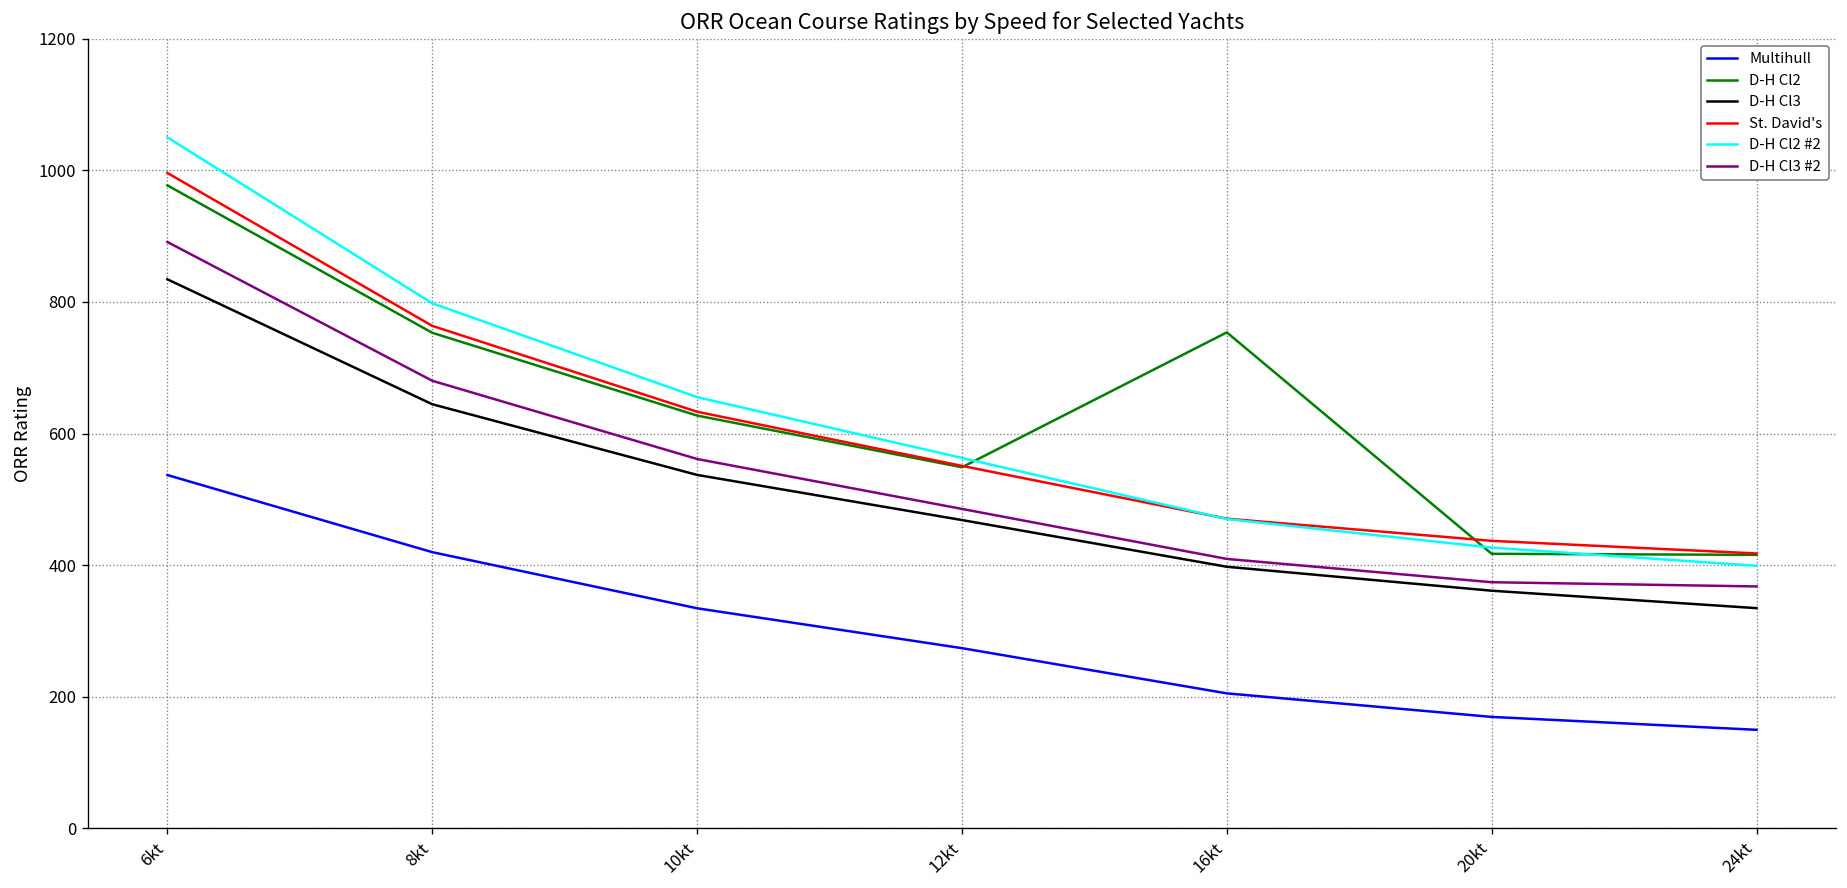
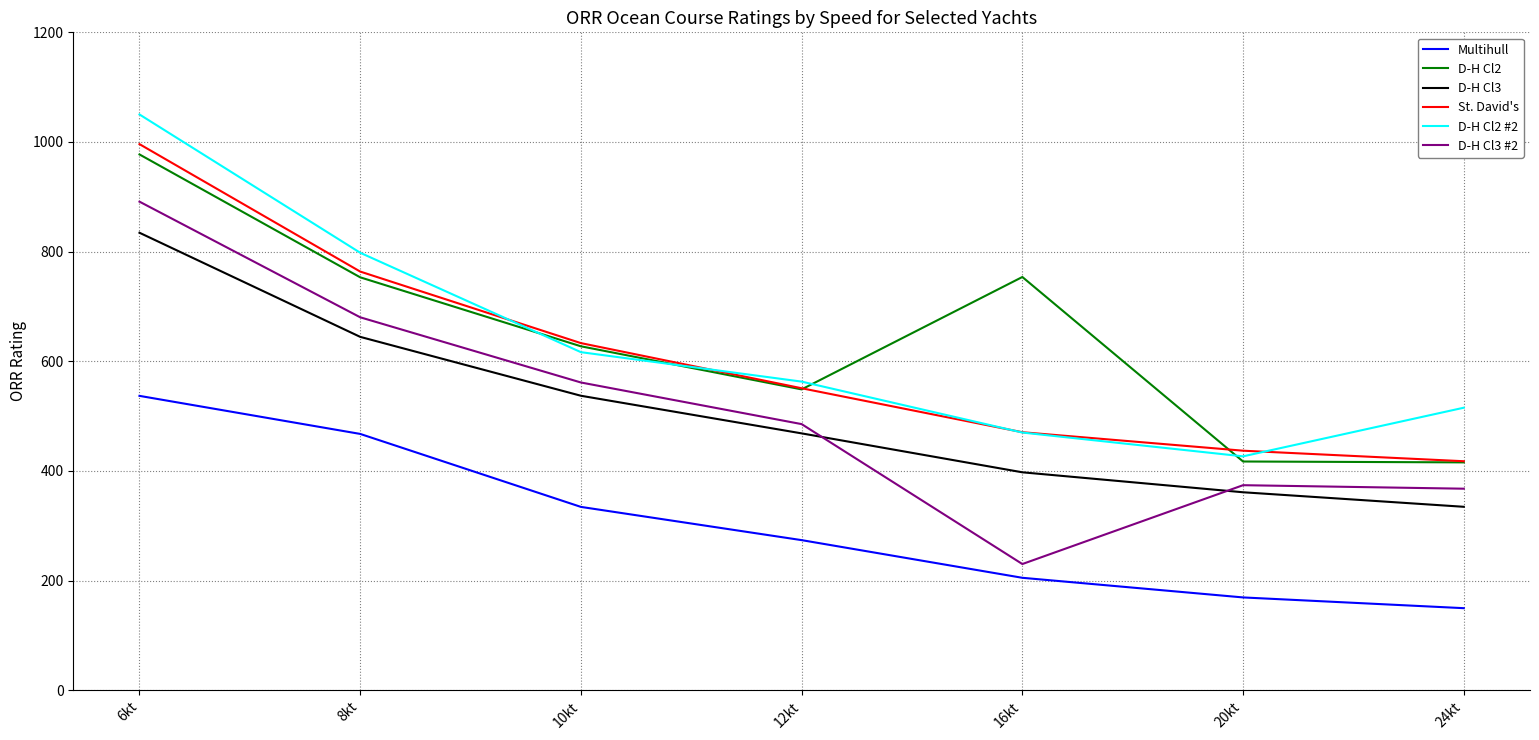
Multihull, 8kt: 420 -> 470
D-H Cl2 #2, 10kt: 660 -> 620
D-H Cl3 #2, 16kt: 410 -> 230
D-H Cl2 #2, 24kt: 400 -> 520
